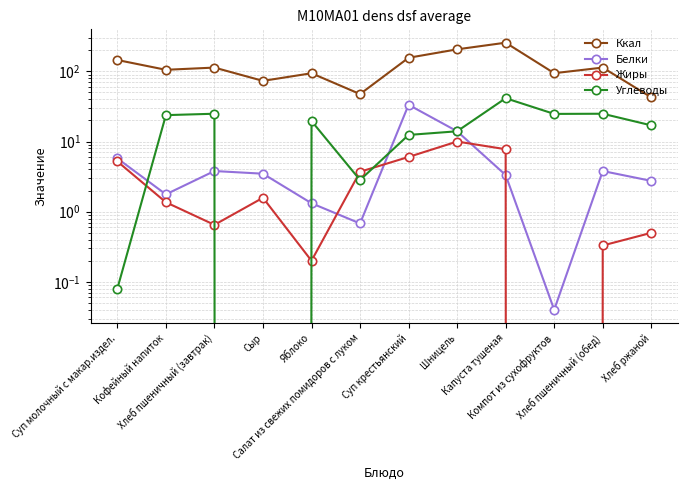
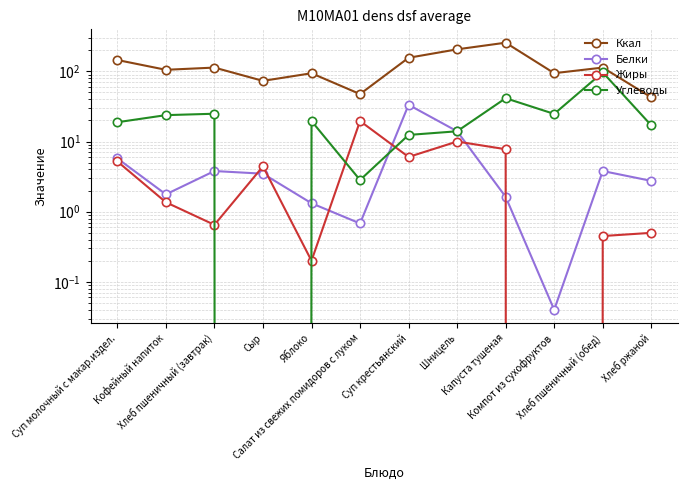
Углеводы, Суп молочный с макар.издел.: 0.08 -> 19
Жиры, Сыр: 1.6 -> 4
Жиры, Салат из свежих помидоров с луком: 4 -> 20
Белки, Капуста тушеная: 3 -> 1.6
Жиры, Хлеб пшеничный (обед): 0.3 -> 0.5
Углеводы, Хлеб пшеничный (обед): 25 -> 100
